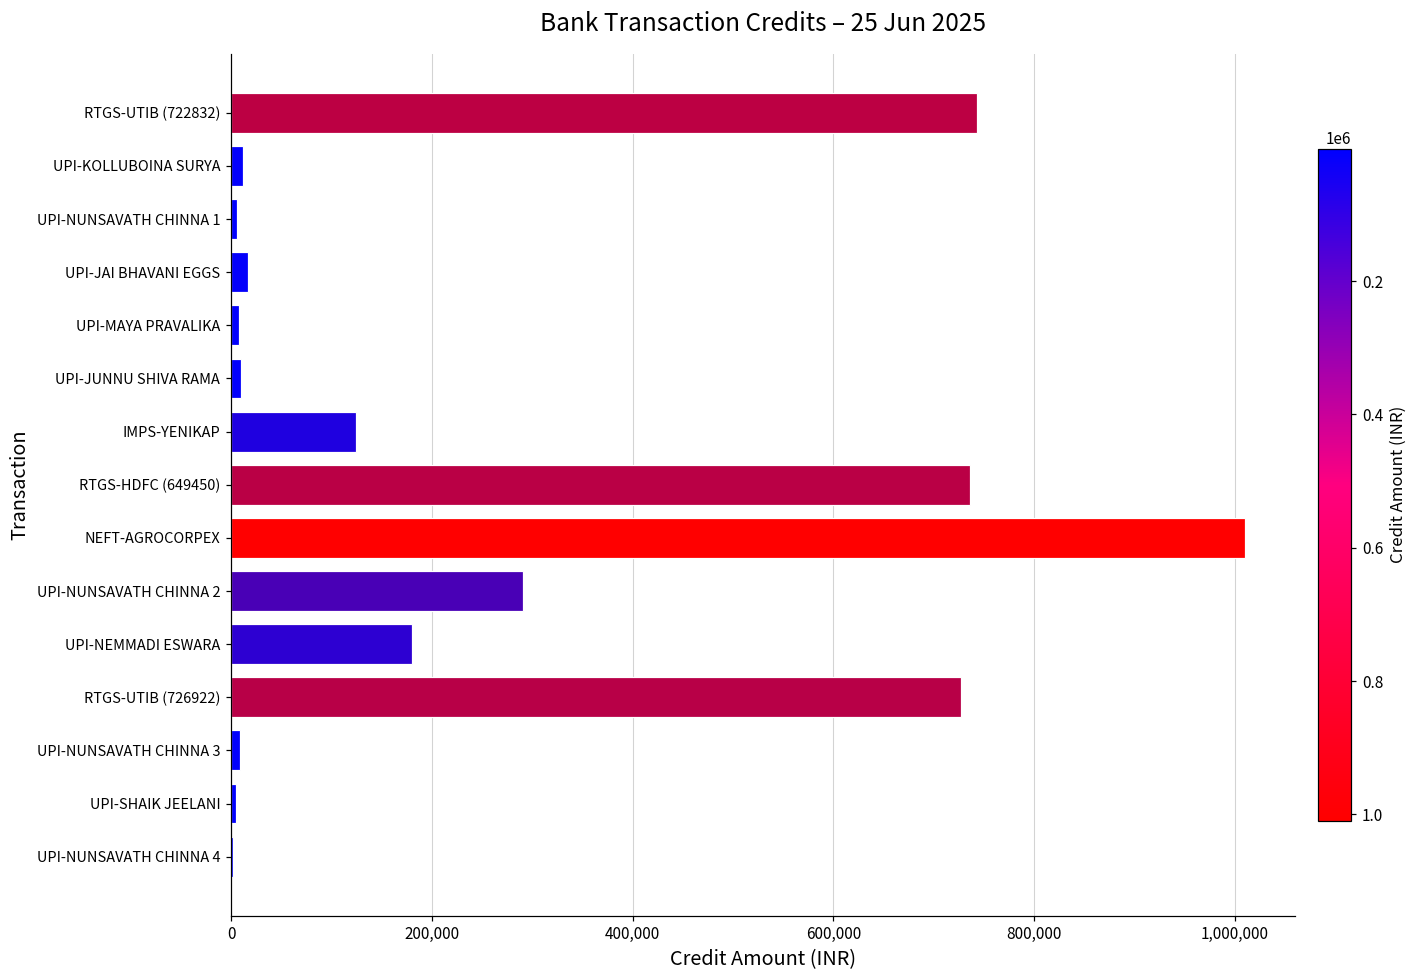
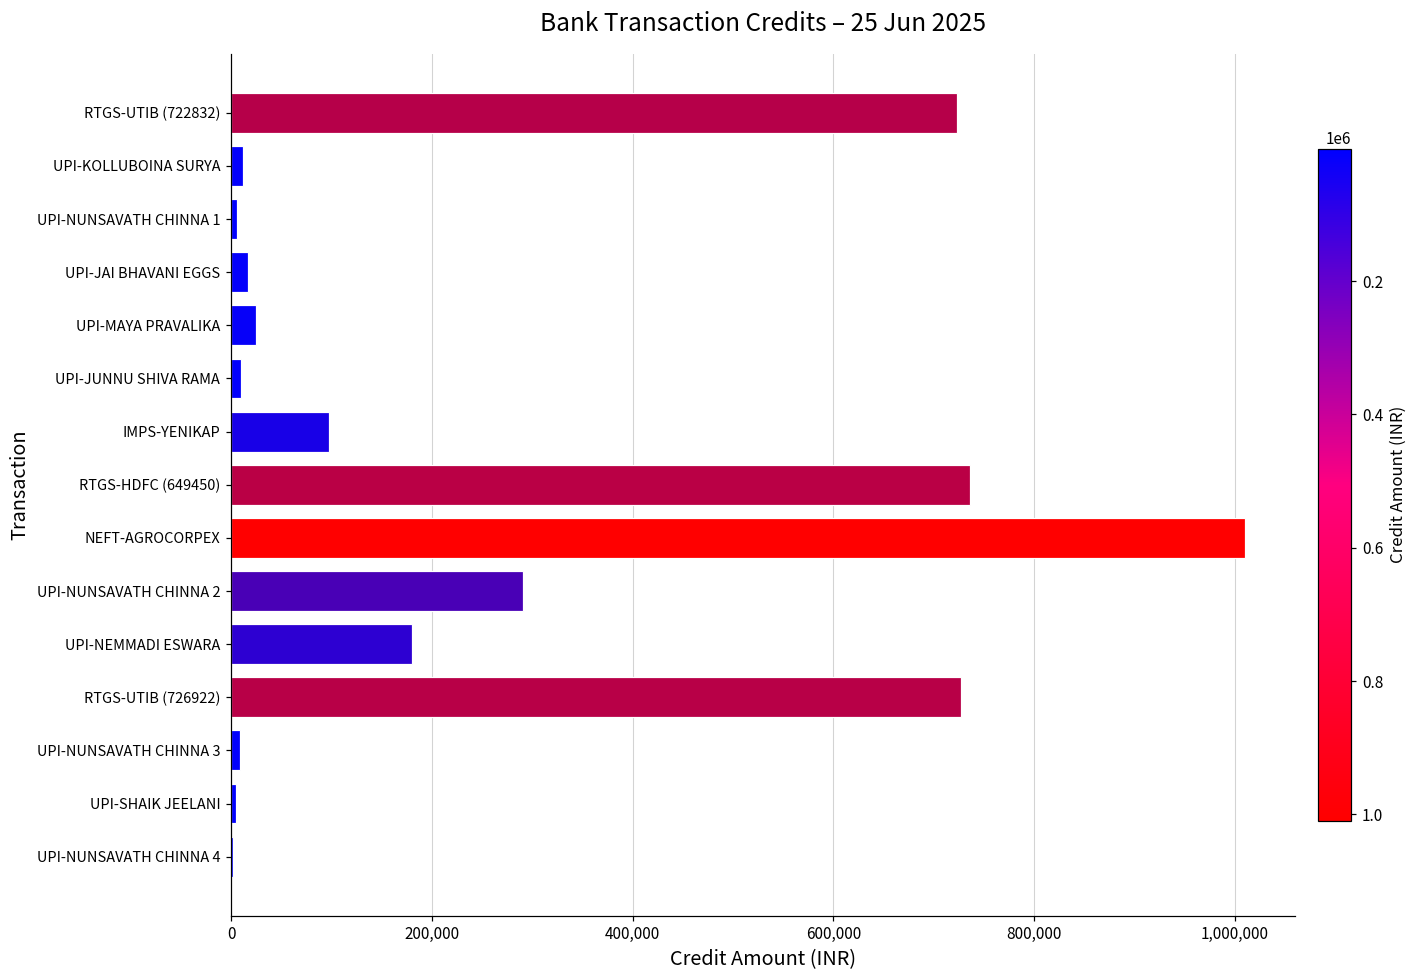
RTGS-UTIB (722832): 740,000 -> 720,000
UPI-MAYA PRAVALIKA: 10,000 -> 20,000
IMPS-YENIKAP: 120,000 -> 100,000
